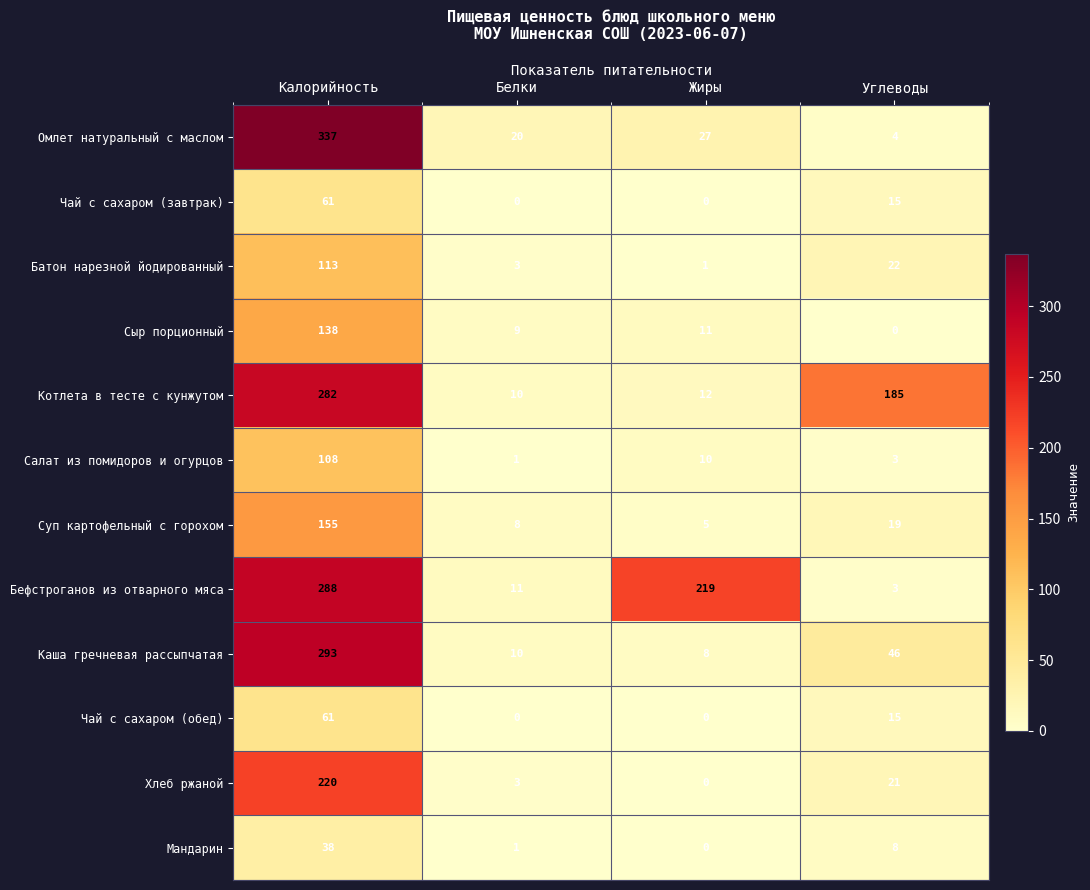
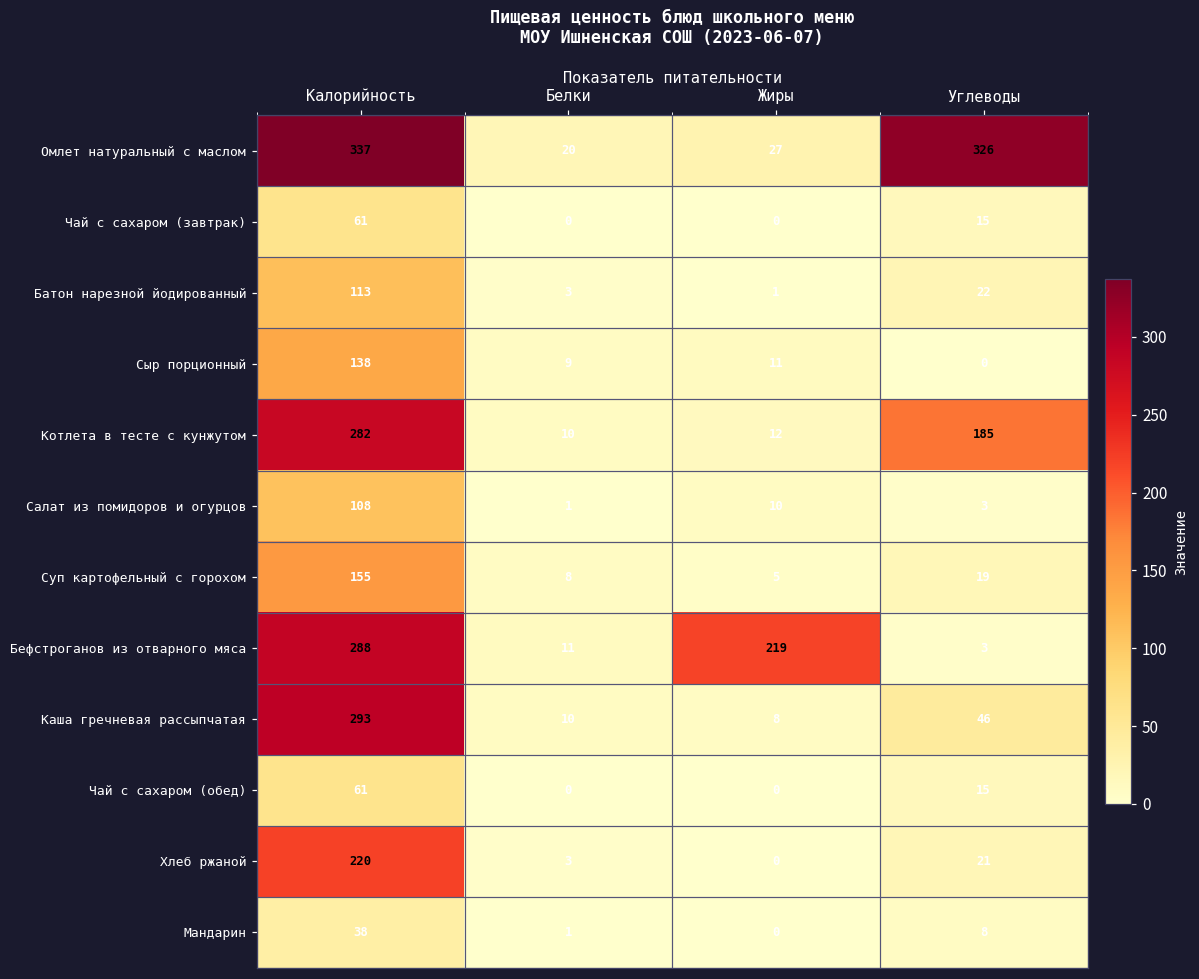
Омлет натуральный с маслом, Углеводы: 4 -> 326
